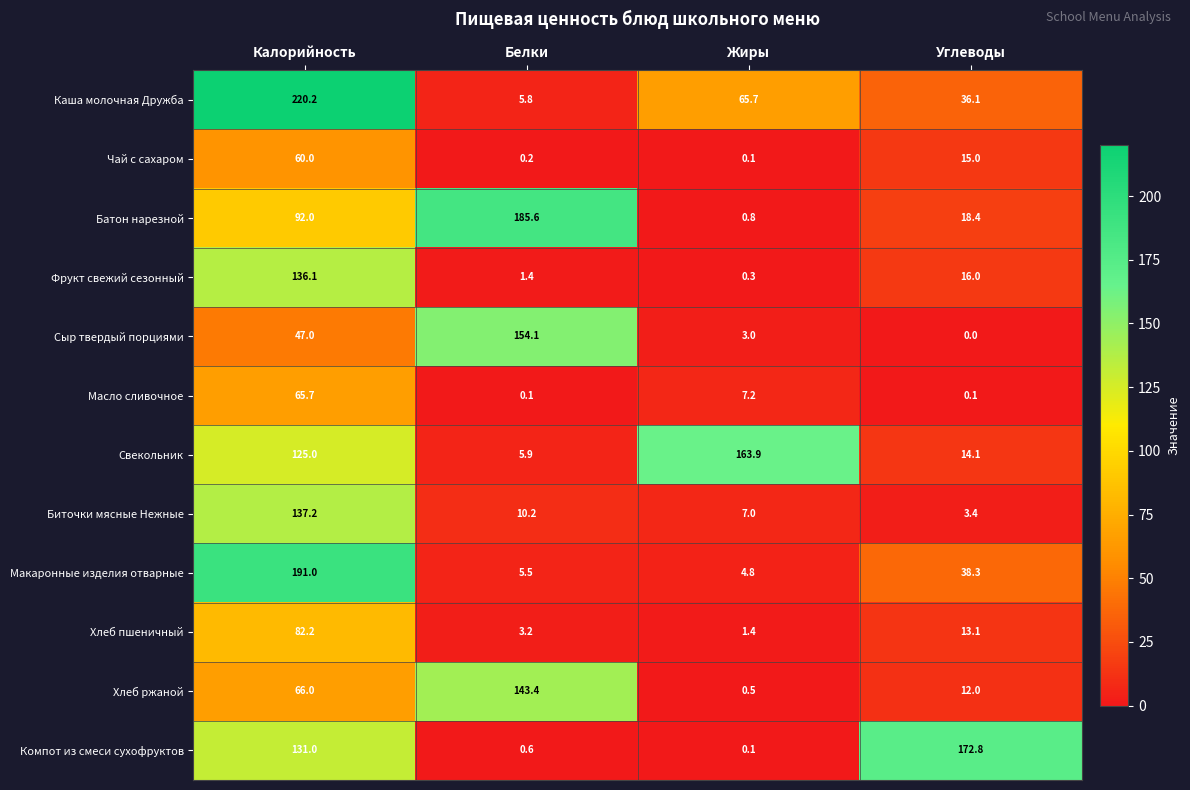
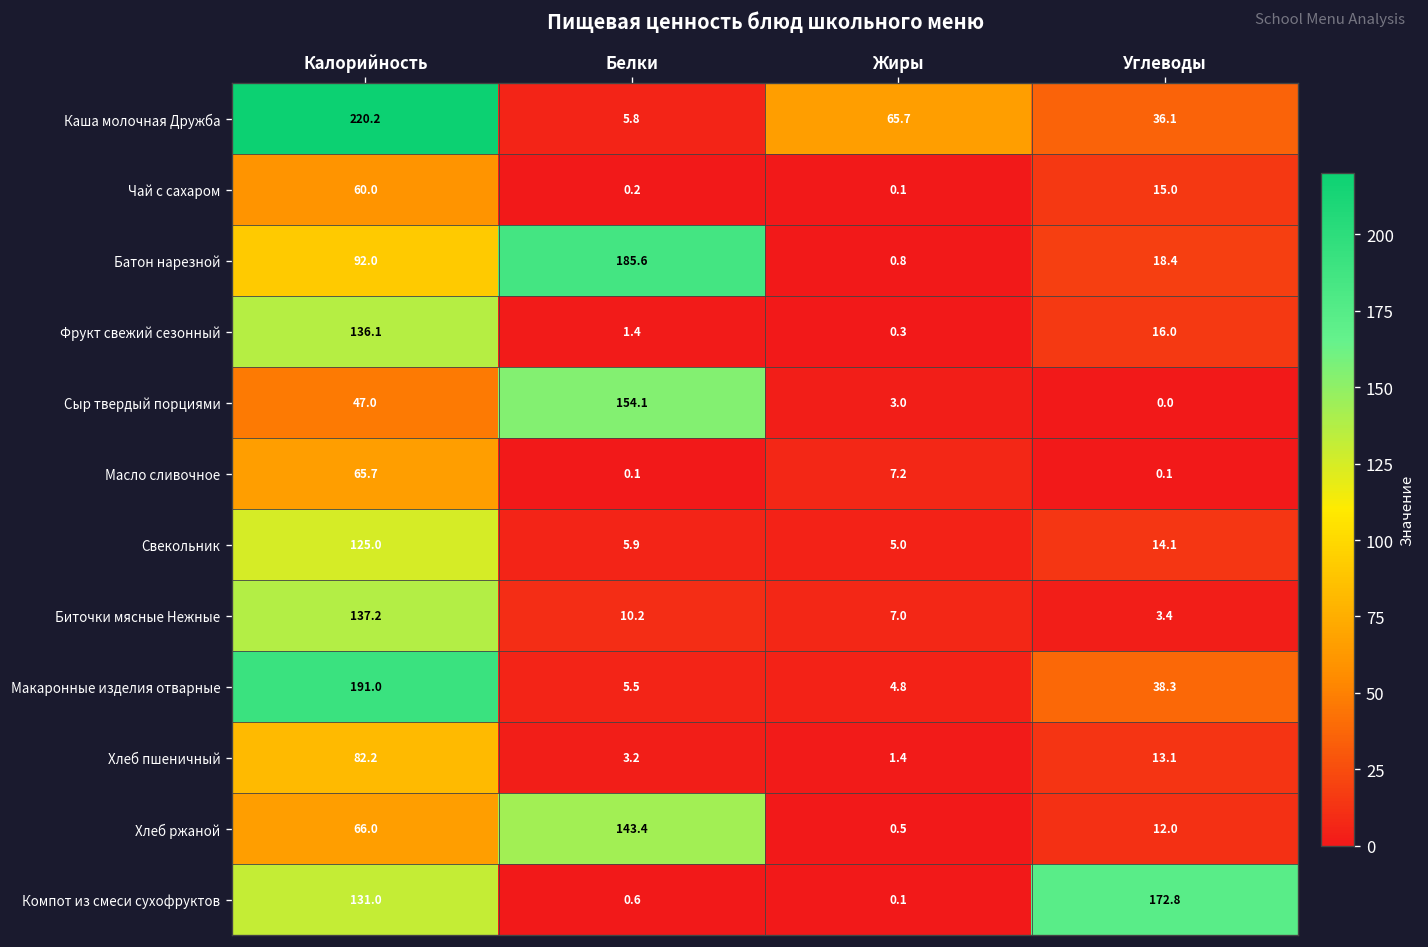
Свекольник, Жиры: 163.9 -> 5.0
